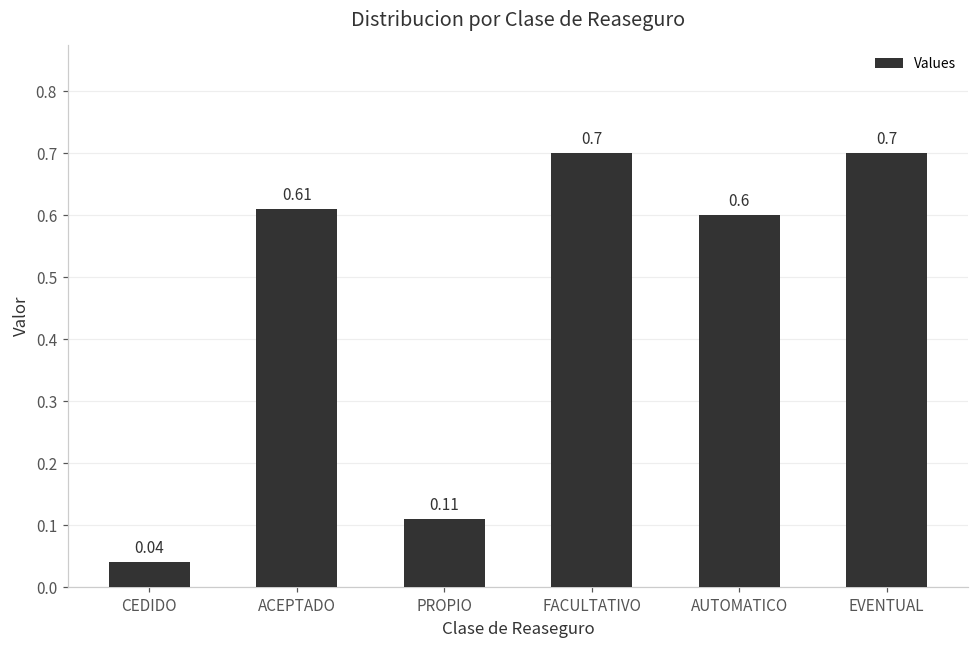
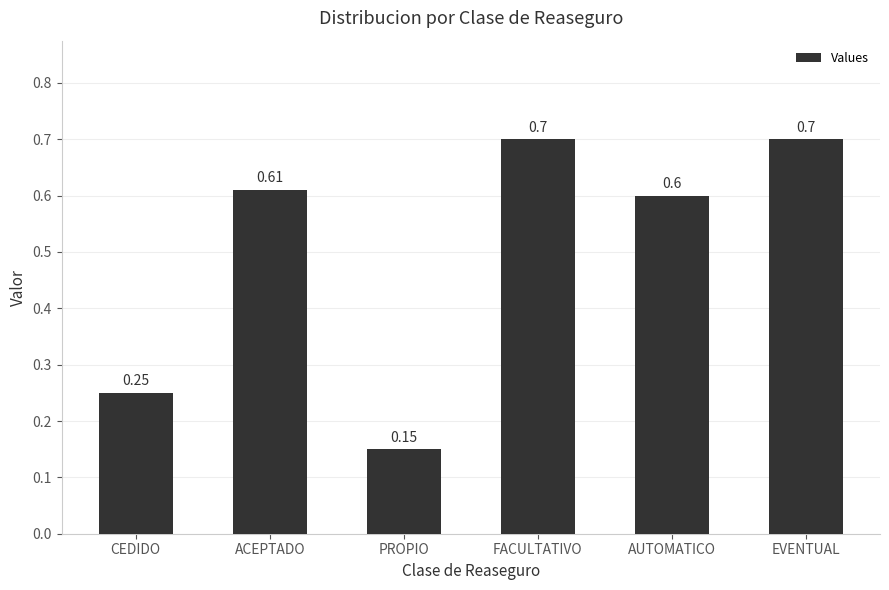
CEDIDO: 0.04 -> 0.25
PROPIO: 0.11 -> 0.15
